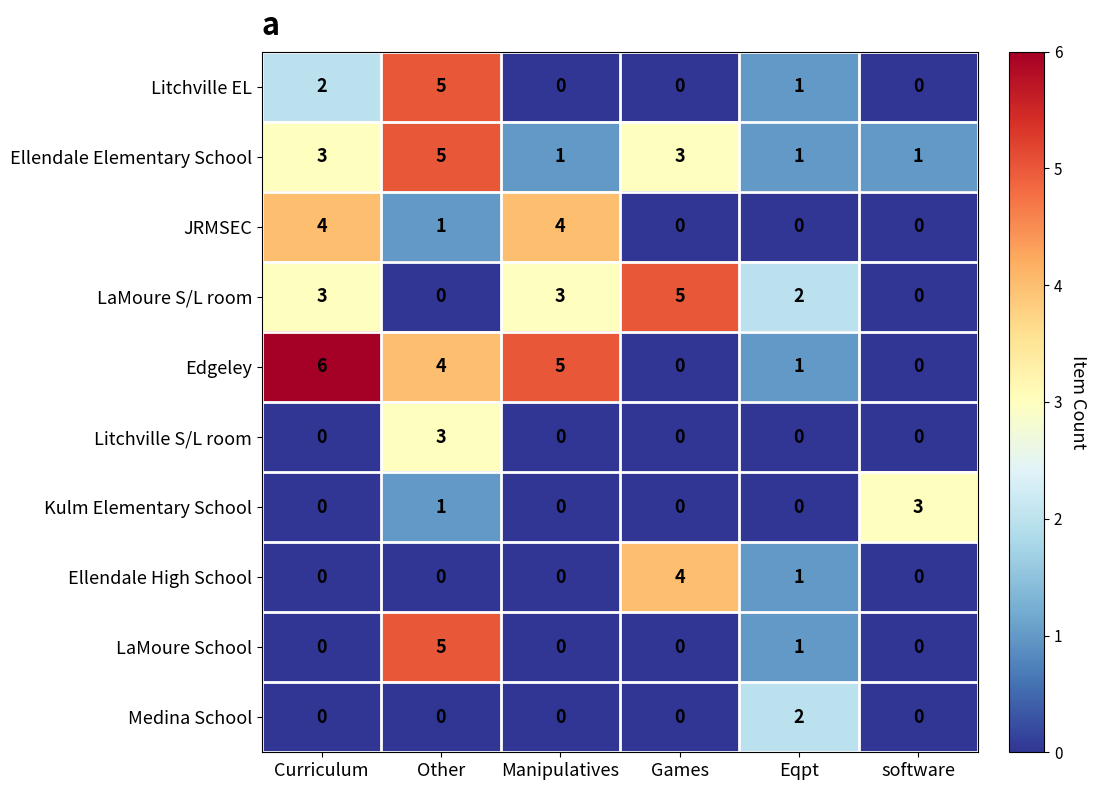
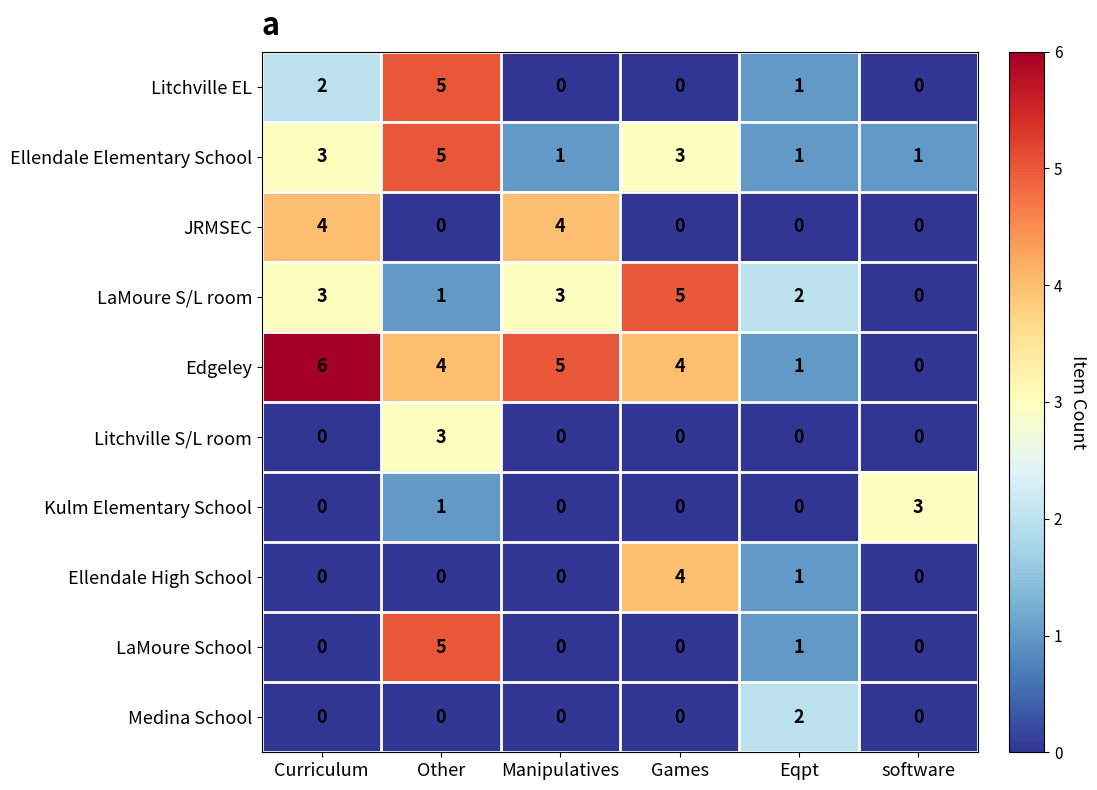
JRMSEC, Other: 1 -> 0
LaMoure S/L room, Other: 0 -> 1
Edgeley, Games: 0 -> 4
